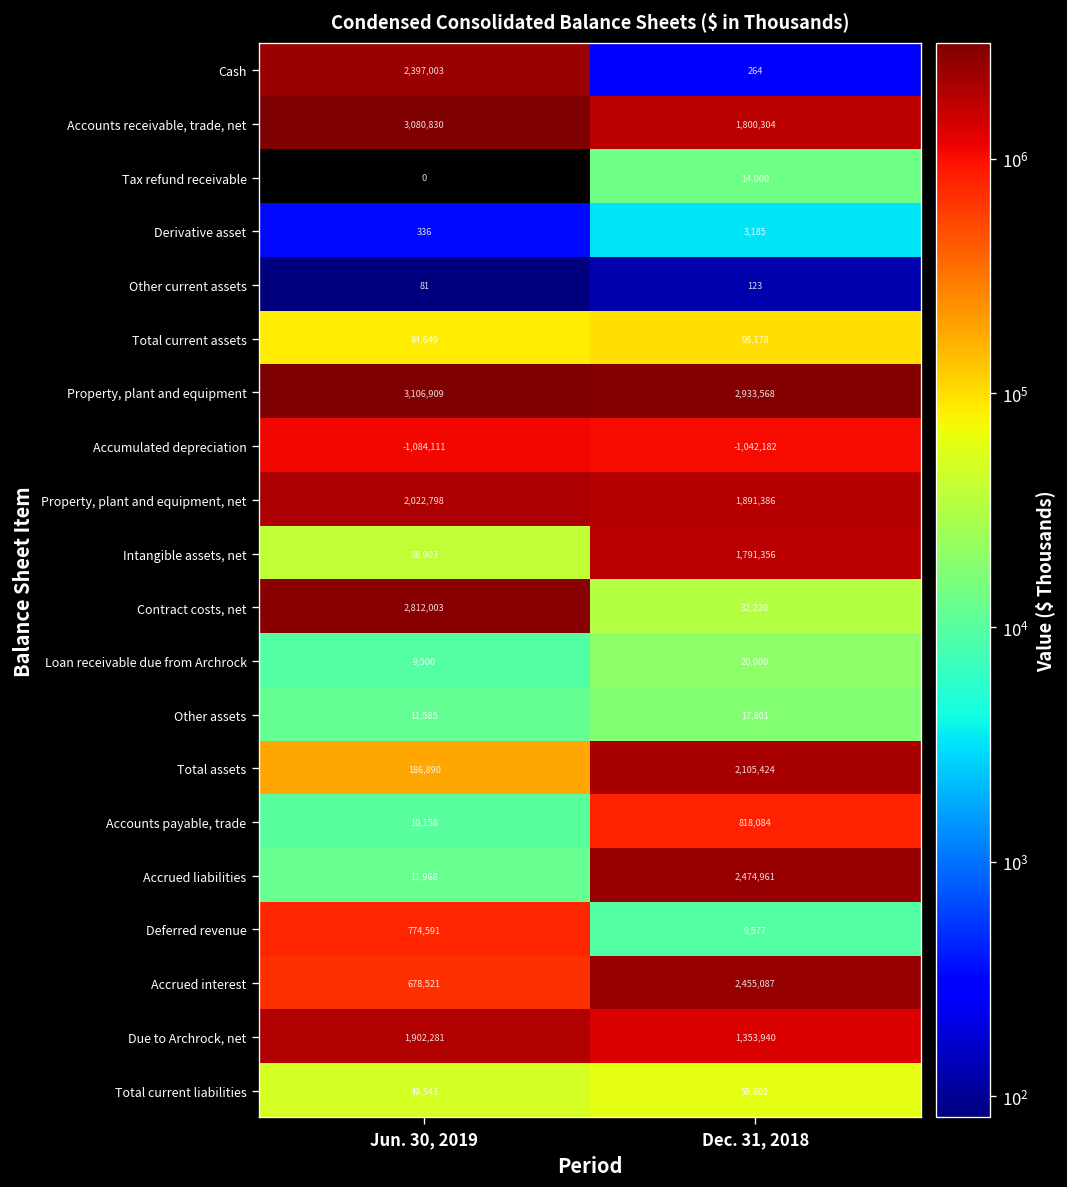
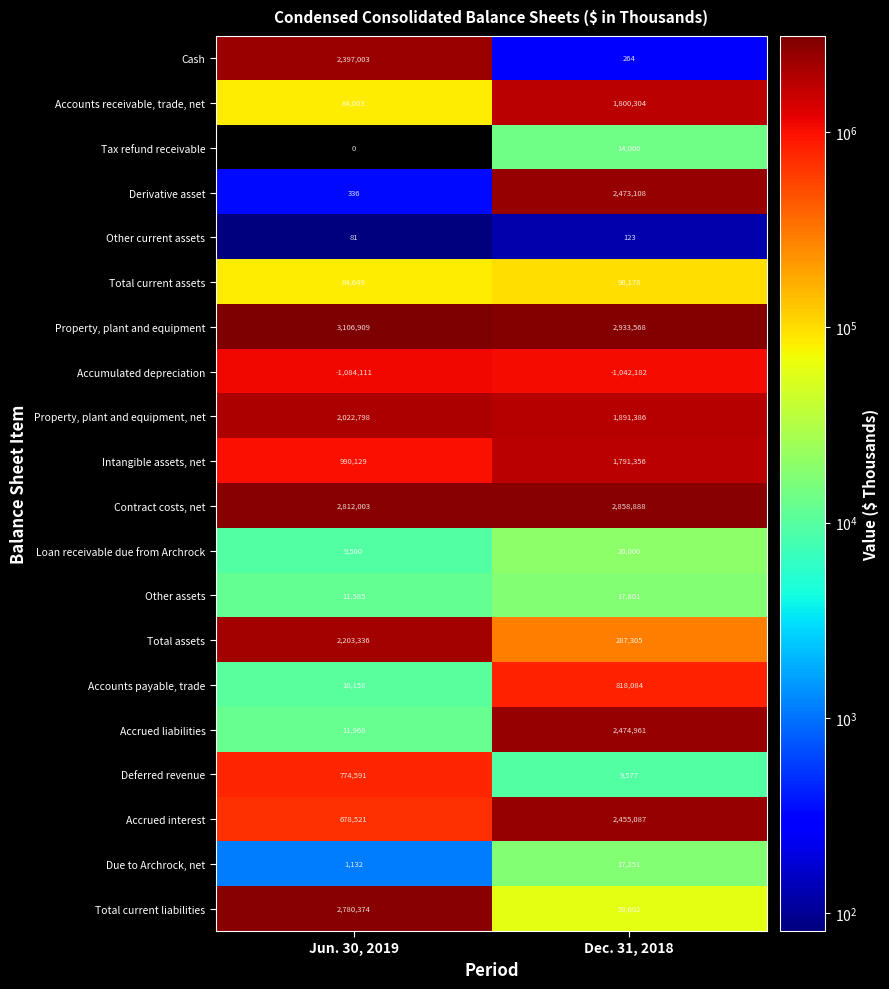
Accounts receivable, trade, net, Jun. 30, 2019: 3,080,830 -> 84,003
Derivative asset, Dec. 31, 2018: 3,185 -> 2,473,108
Intangible assets, net, Jun. 30, 2019: 38,903 -> 990,129
Contract costs, net, Dec. 31, 2018: 32,220 -> 2,858,888
Total assets, Jun. 30, 2019: 186,890 -> 2,203,336
Total assets, Dec. 31, 2018: 2,105,424 -> 287,305
Due to Archrock, net, Jun. 30, 2019: 1,902,281 -> 1,132
Due to Archrock, net, Dec. 31, 2018: 1,353,940 -> 17,251
Total current liabilities, Jun. 30, 2019: 49,543 -> 2,780,374
